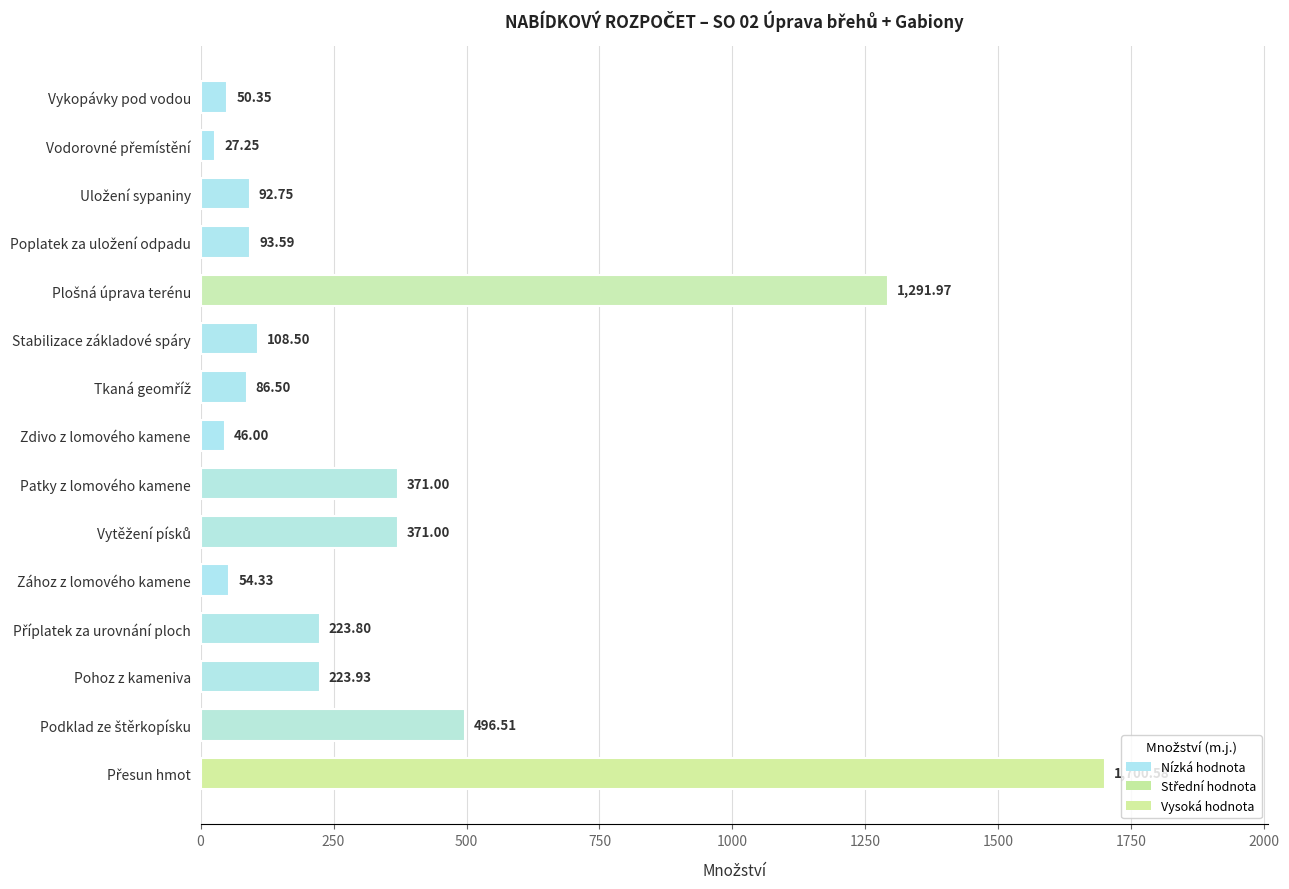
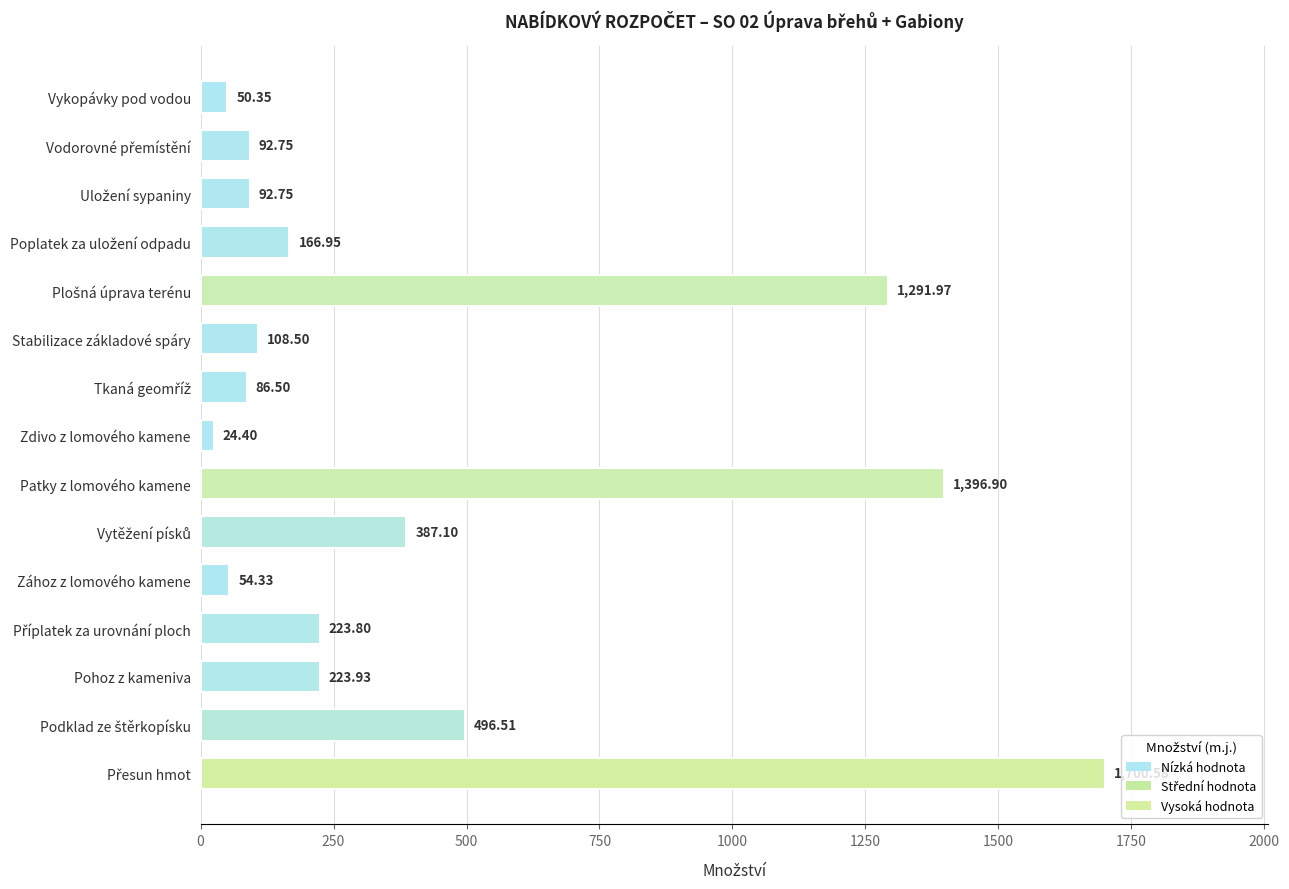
Vodorovné přemístění: 27.25 -> 92.75
Poplatek za uložení odpadu: 93.59 -> 166.95
Zdivo z lomového kamene: 46.00 -> 24.40
Patky z lomového kamene: 371.00 -> 1,396.90
Vytěžení písků: 371.00 -> 387.10
